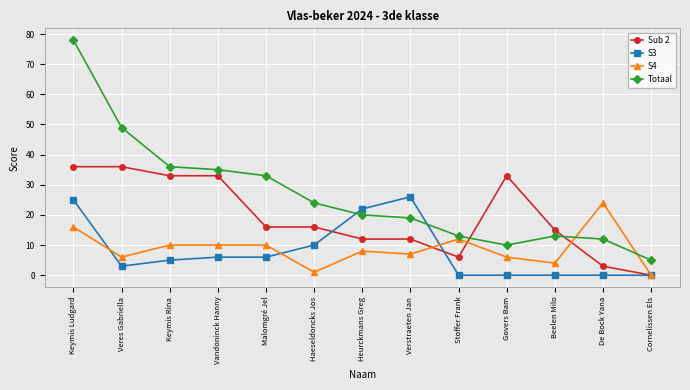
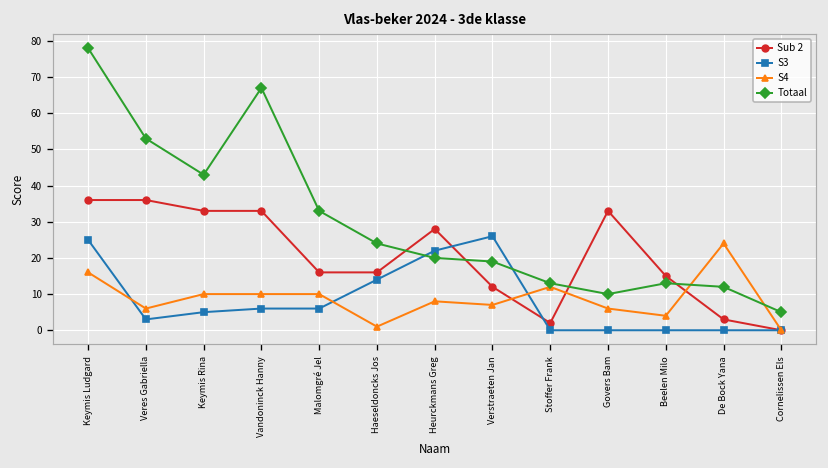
Totaal, Veres Gabriella: 49 -> 53
Totaal, Keymis Rina: 36 -> 43
Totaal, Vandoninck Hanny: 35 -> 67
S3, Haeseldoncks Jos: 10 -> 14
Sub 2, Heurckmans Greg: 12 -> 28
Sub 2, Stoffer Frank: 6 -> 2
